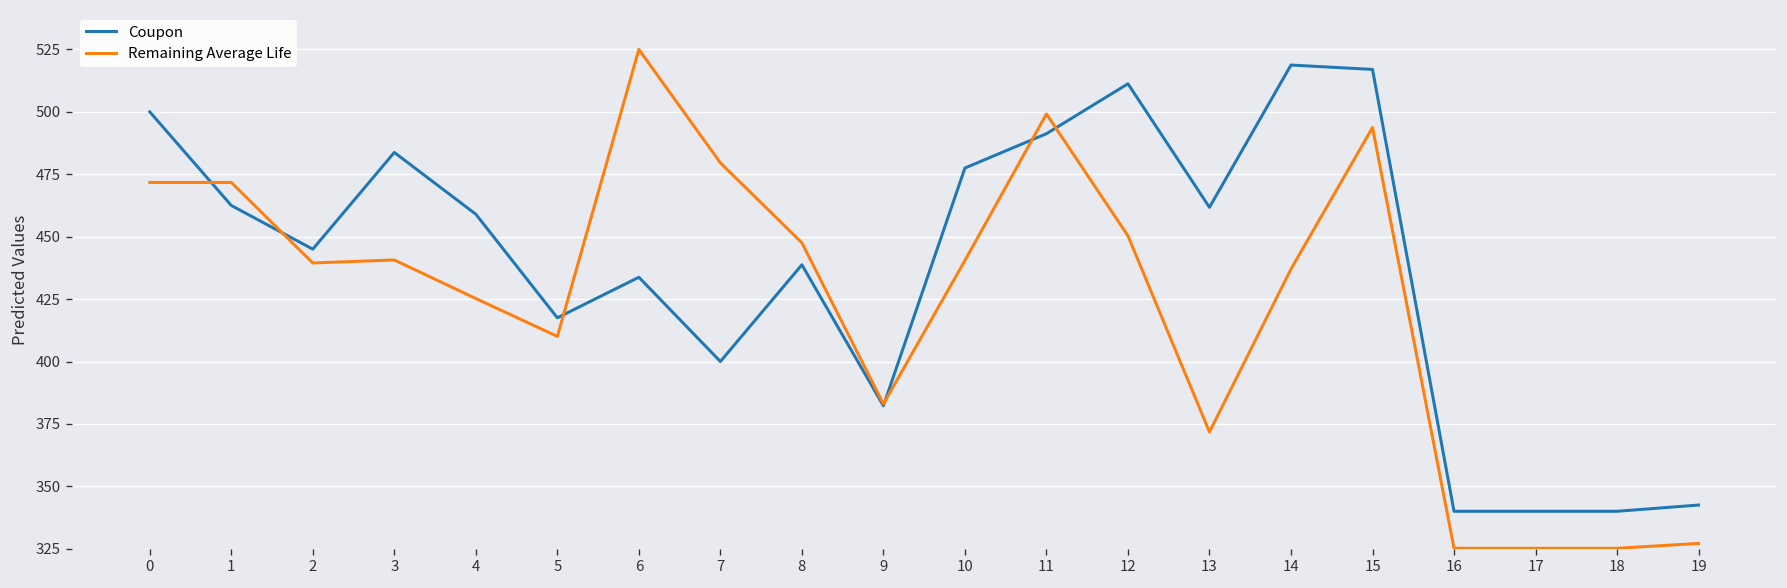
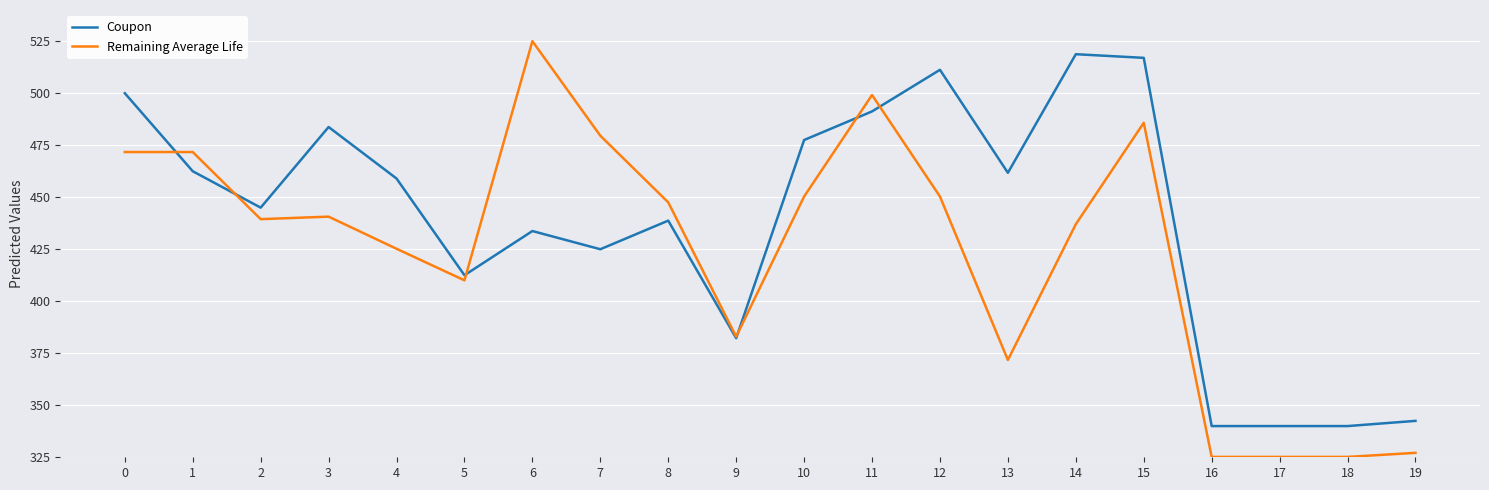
Coupon, 5: 418 -> 413
Coupon, 7: 400 -> 425
Remaining Average Life, 10: 440 -> 450
Remaining Average Life, 15: 494 -> 486
